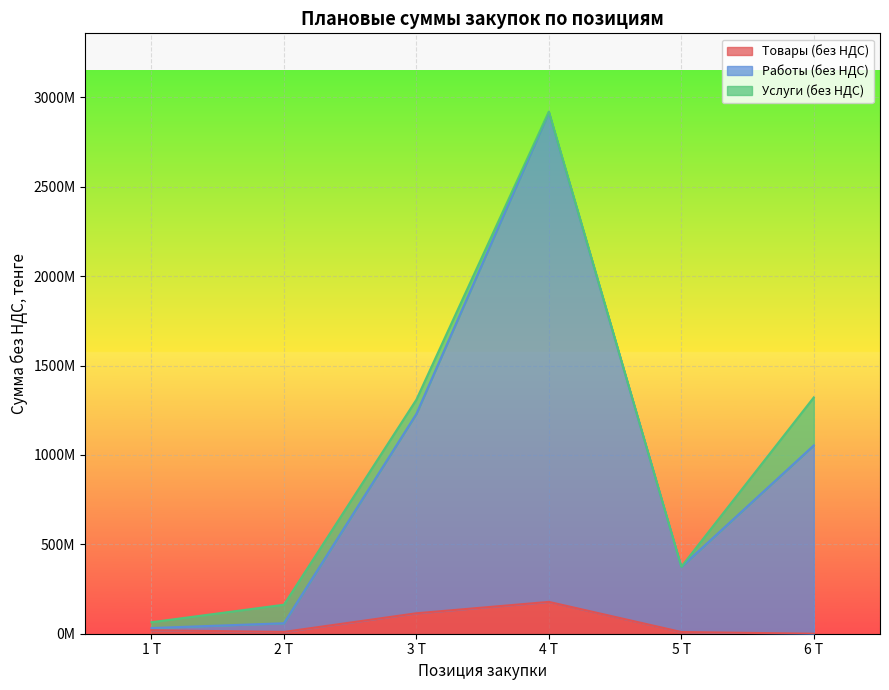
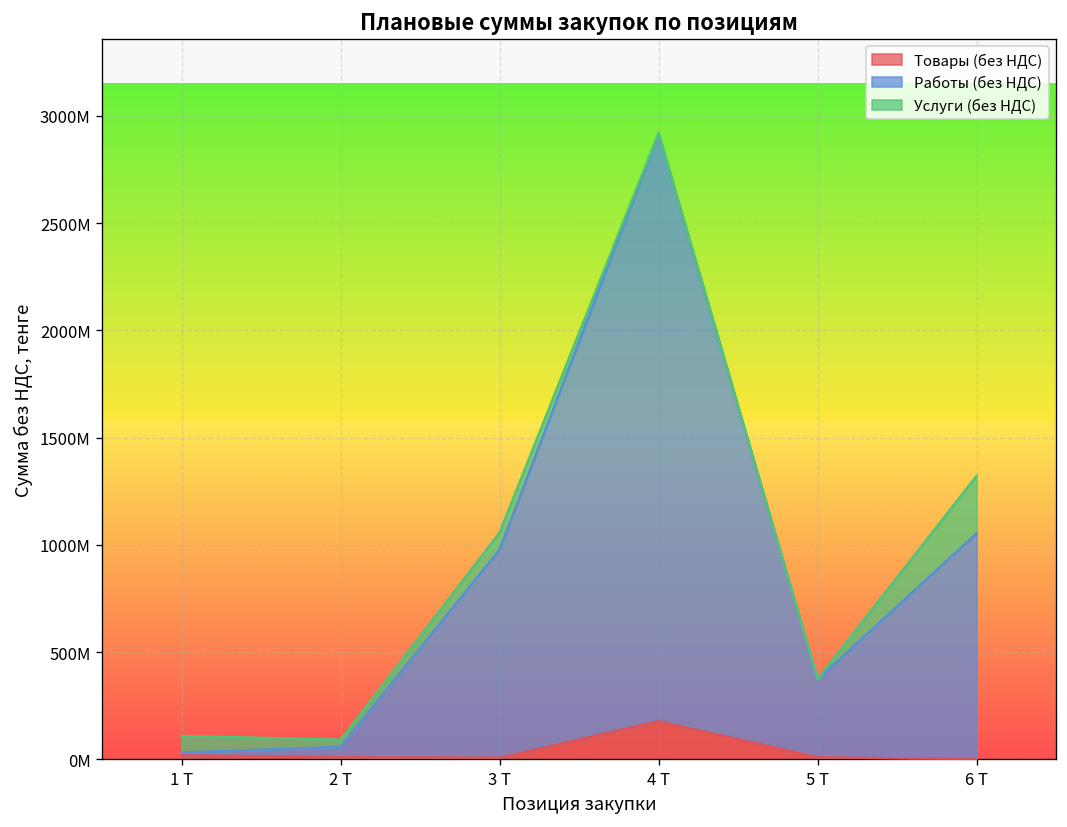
Услуги (без НДС), 1 Т: 30000000 -> 80000000
Услуги (без НДС), 2 Т: 100000000 -> 30000000
Товары (без НДС), 3 Т: 110000000 -> 10000000
Работы (без НДС), 3 Т: 1120000000 -> 970000000
